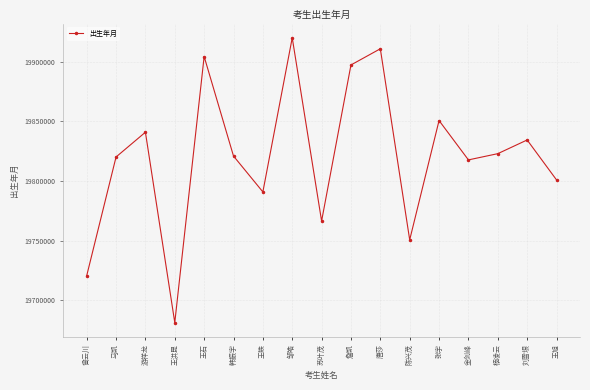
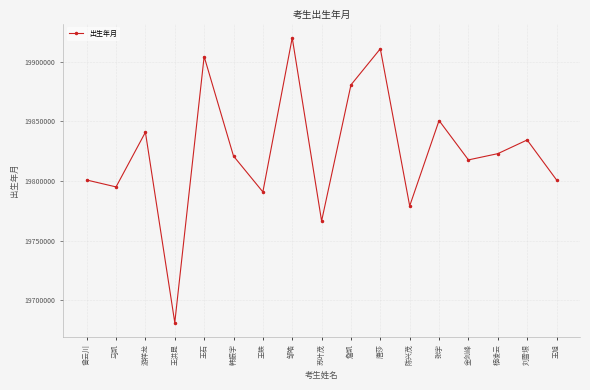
曾云川: 19720000 -> 19801000
马凯: 19820000 -> 19795000
詹凯: 19897000 -> 19881000
陈兴茂: 19751000 -> 19779000
